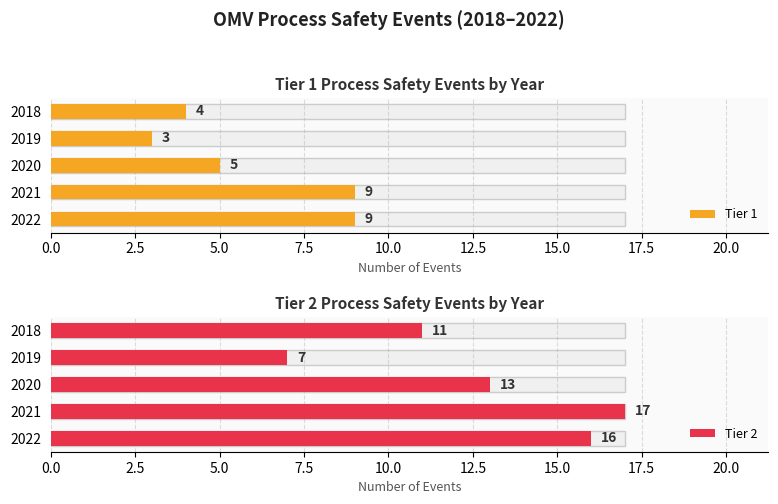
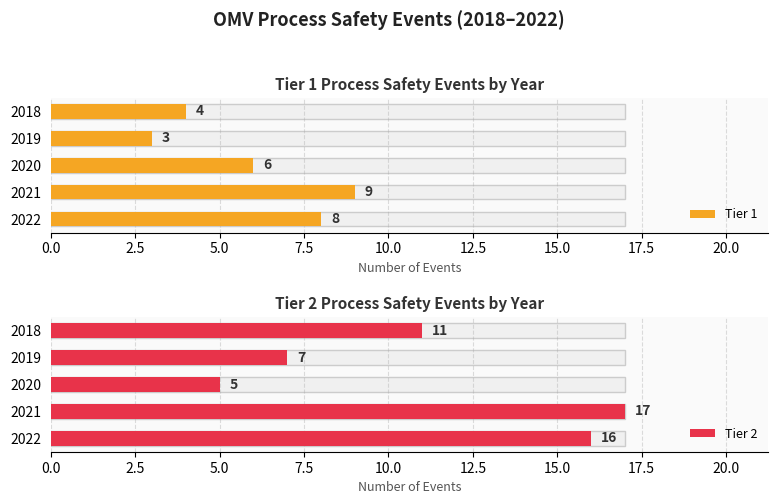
Tier 1 Process Safety Events by Year, Tier 1, 2020: 5 -> 6
Tier 1 Process Safety Events by Year, Tier 1, 2022: 9 -> 8
Tier 2 Process Safety Events by Year, Tier 2, 2020: 13 -> 5
